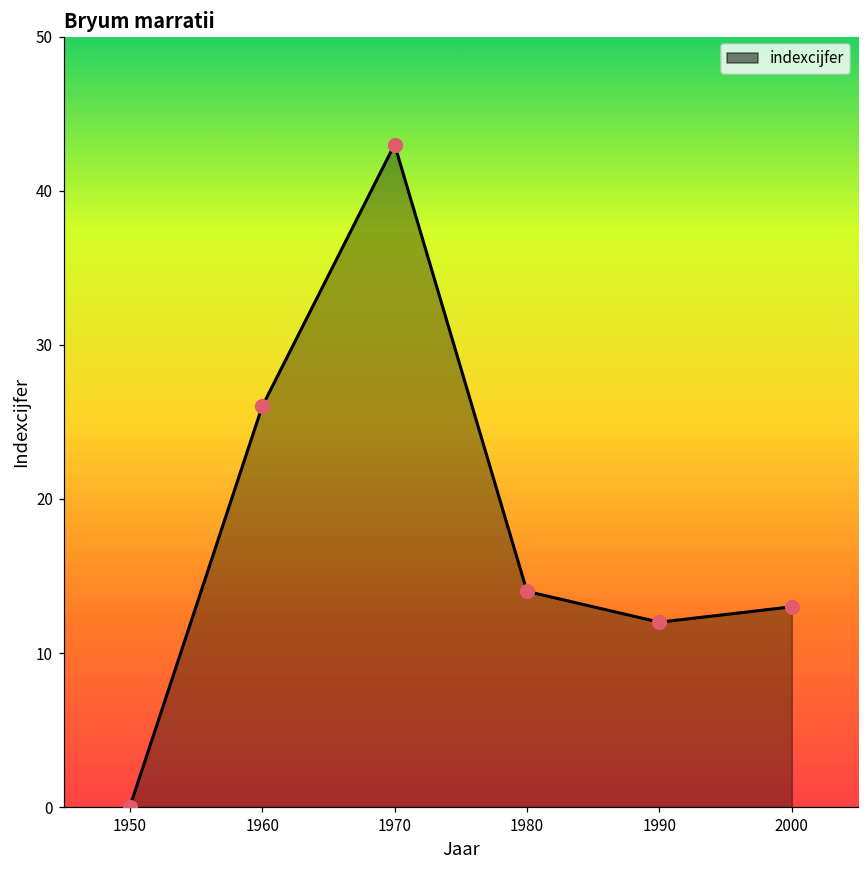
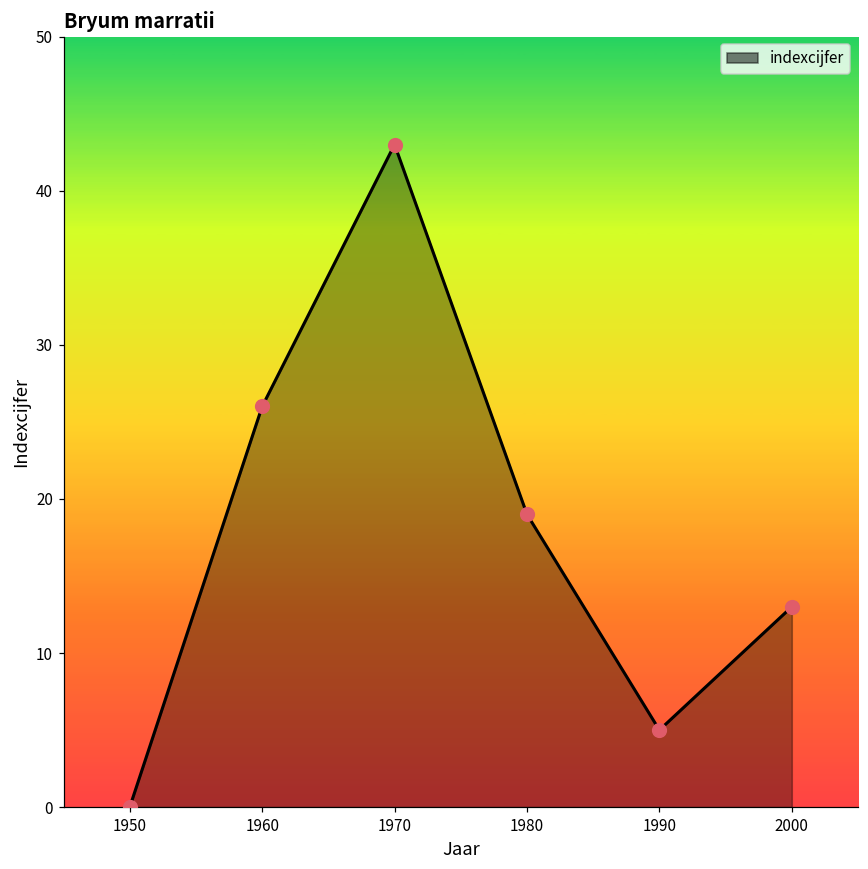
1980: 14 -> 19
1990: 12 -> 5
